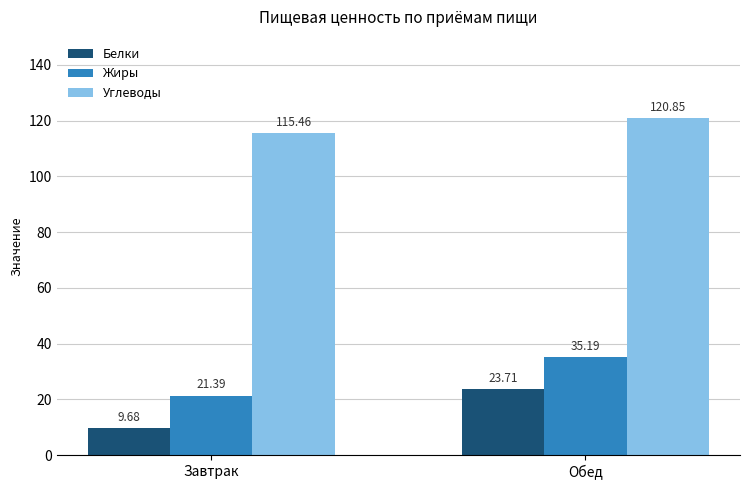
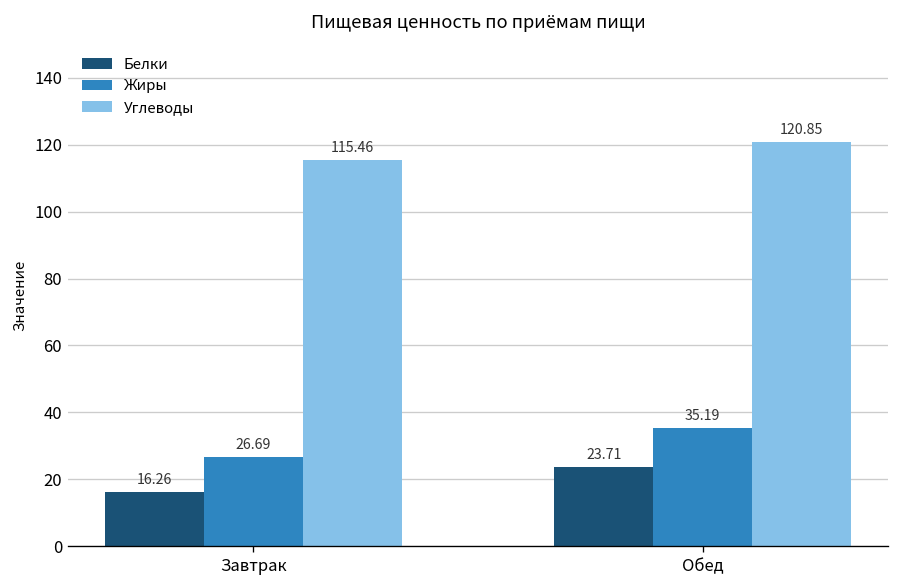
Белки, Завтрак: 9.68 -> 16.26
Жиры, Завтрак: 21.39 -> 26.69
